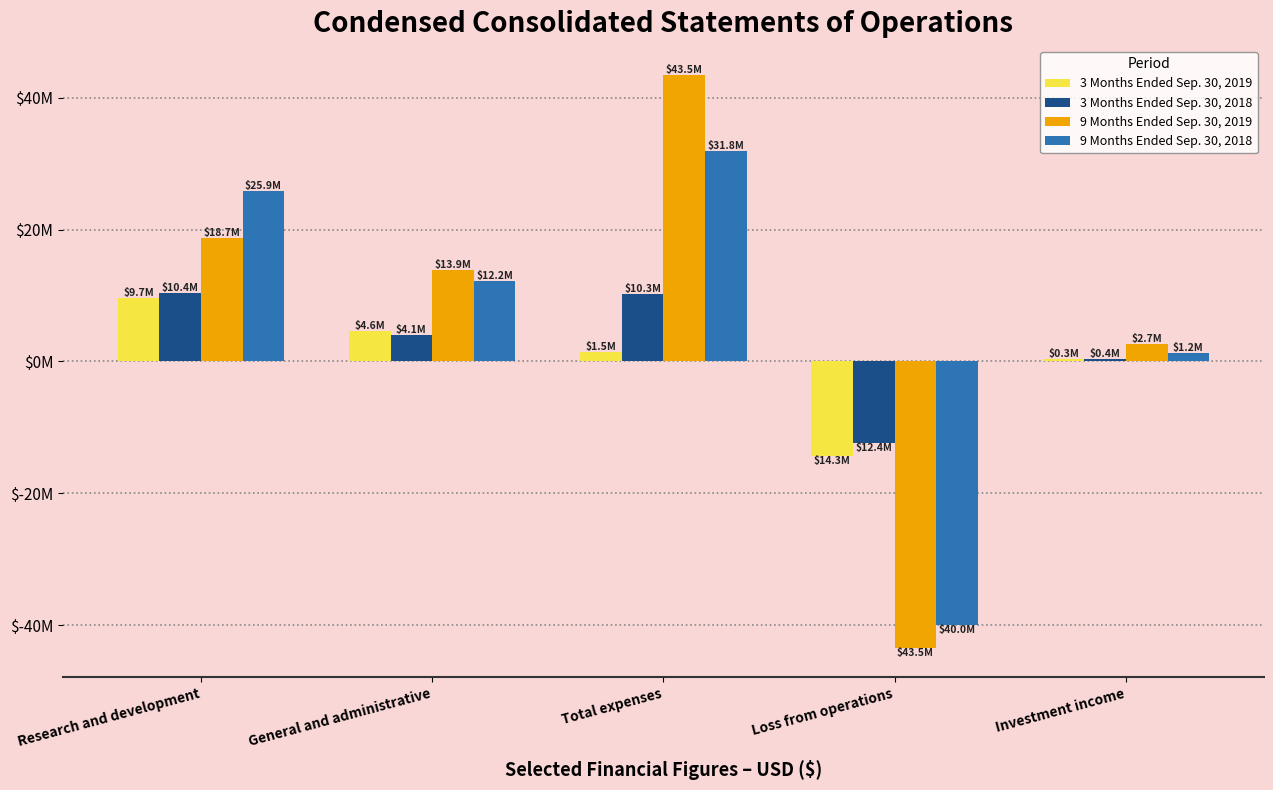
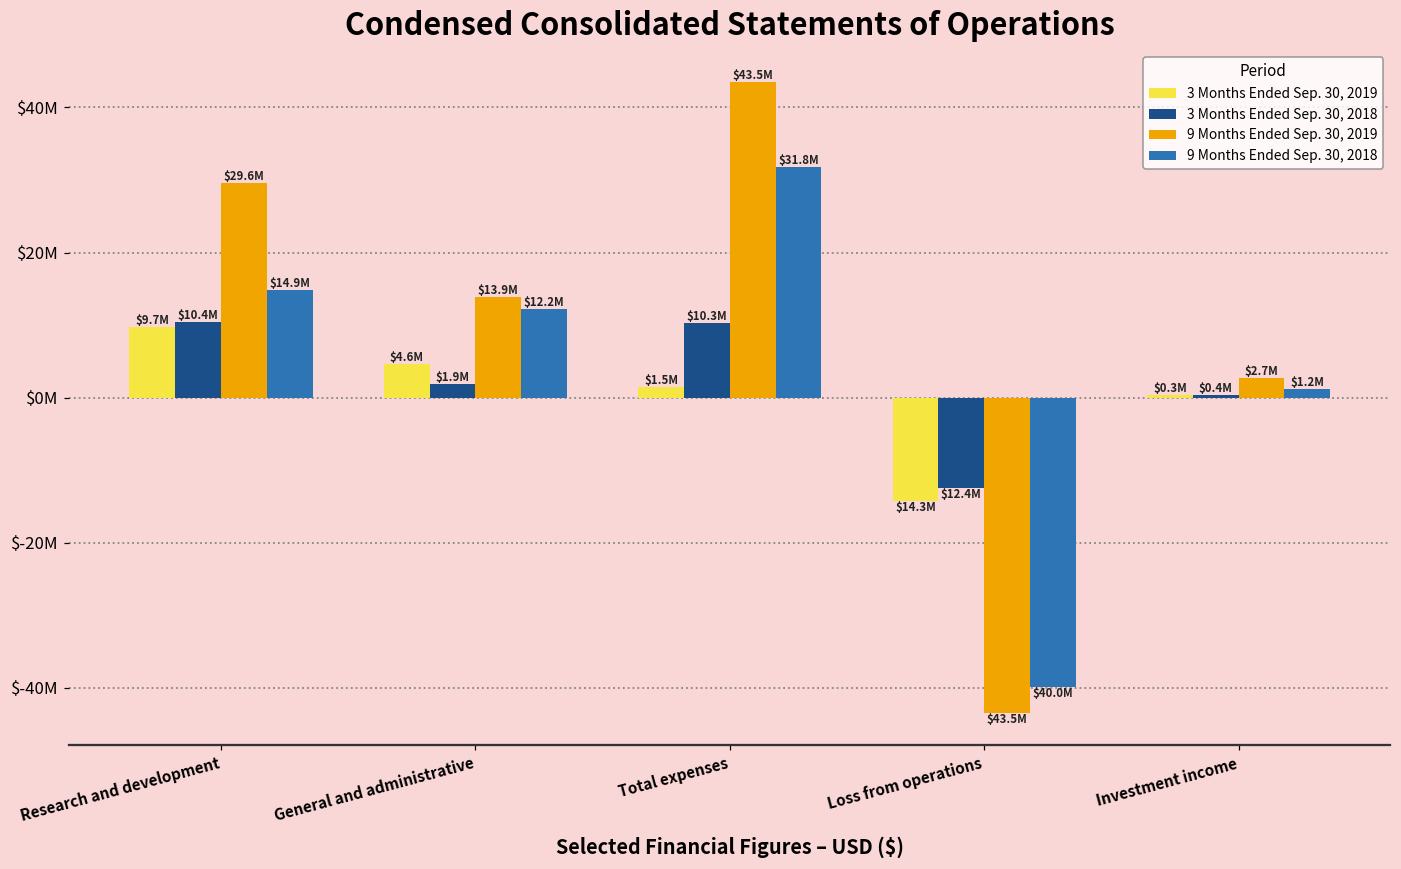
9 Months Ended Sep. 30, 2019, Research and development: $18.7M -> $29.6M
9 Months Ended Sep. 30, 2018, Research and development: $25.9M -> $14.9M
3 Months Ended Sep. 30, 2018, General and administrative: $4.1M -> $1.9M
